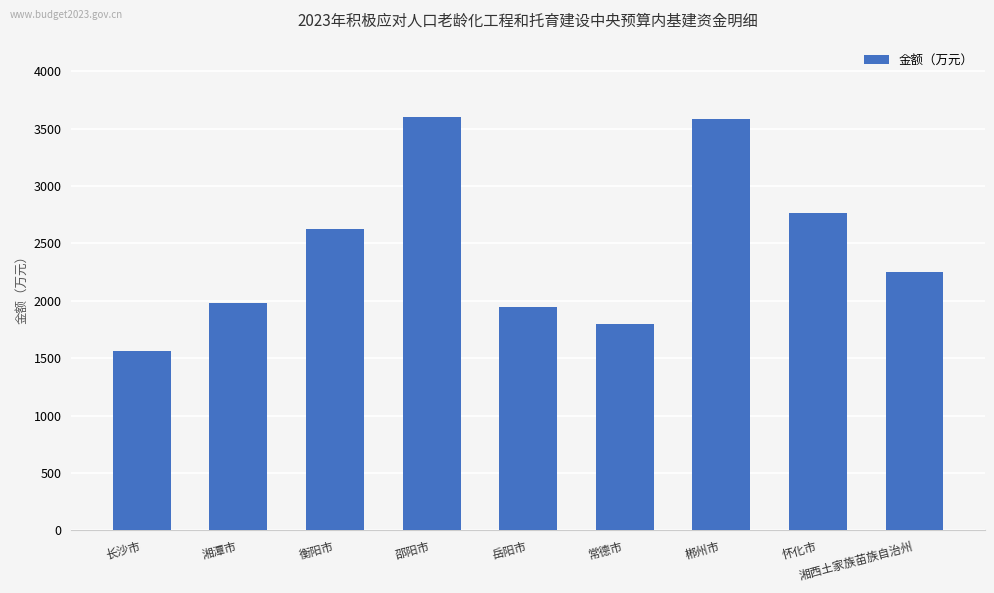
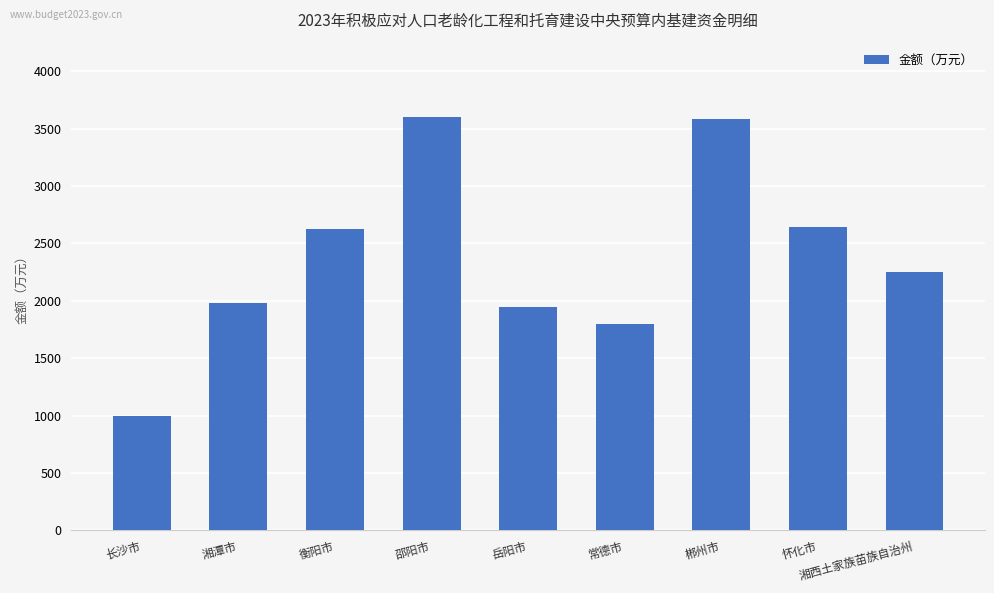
长沙市: 1560 -> 1000
怀化市: 2760 -> 2640
